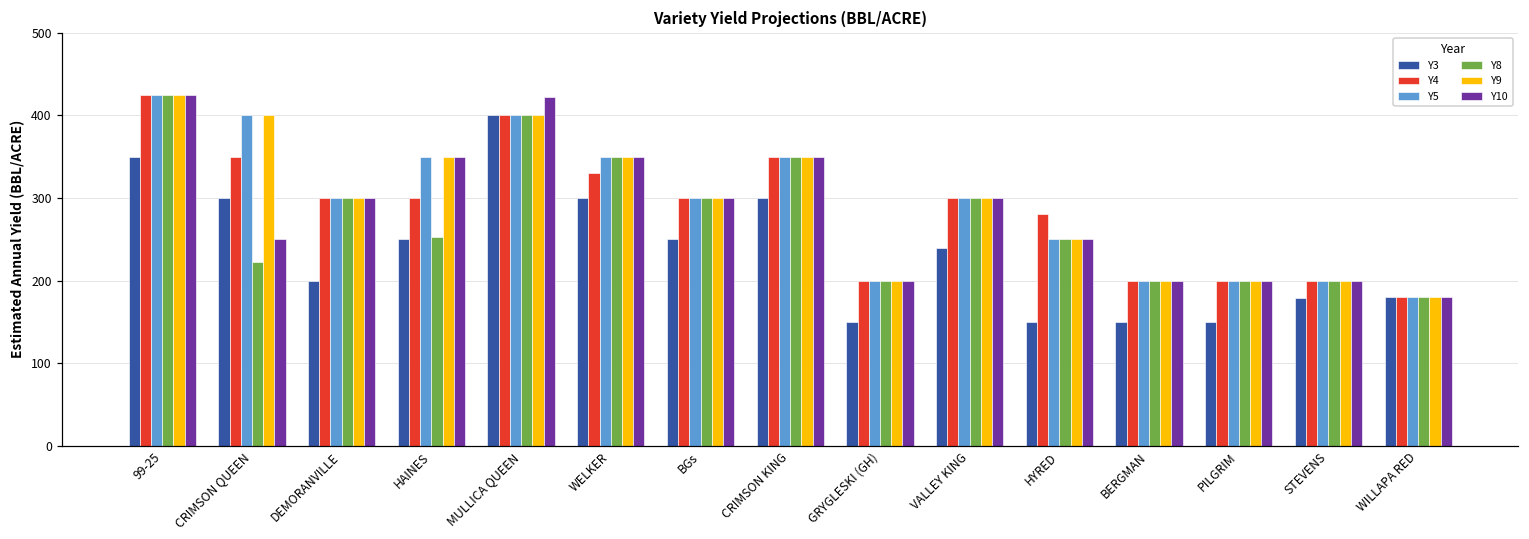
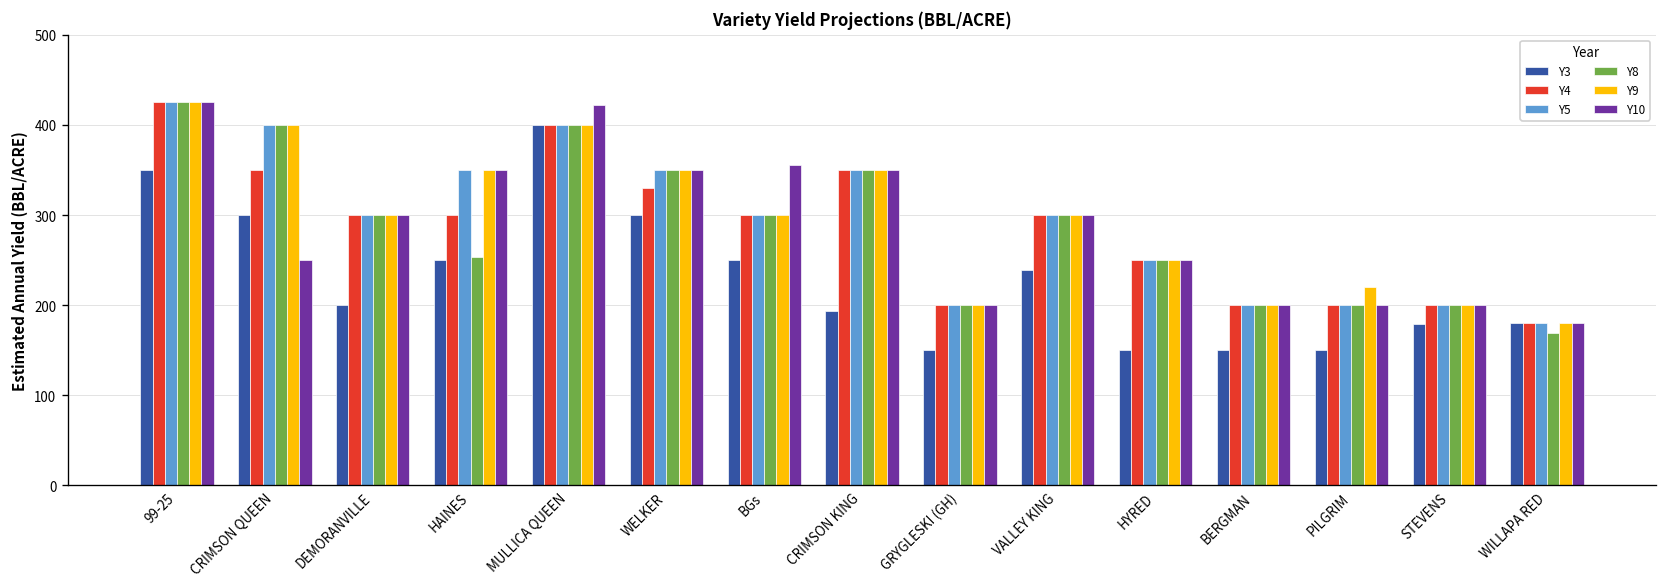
Y8, CRIMSON QUEEN: 220 -> 400
Y10, BGs: 300 -> 360
Y3, CRIMSON KING: 300 -> 190
Y4, HYRED: 280 -> 250
Y9, PILGRIM: 200 -> 220
Y8, WILLAPA RED: 180 -> 170
